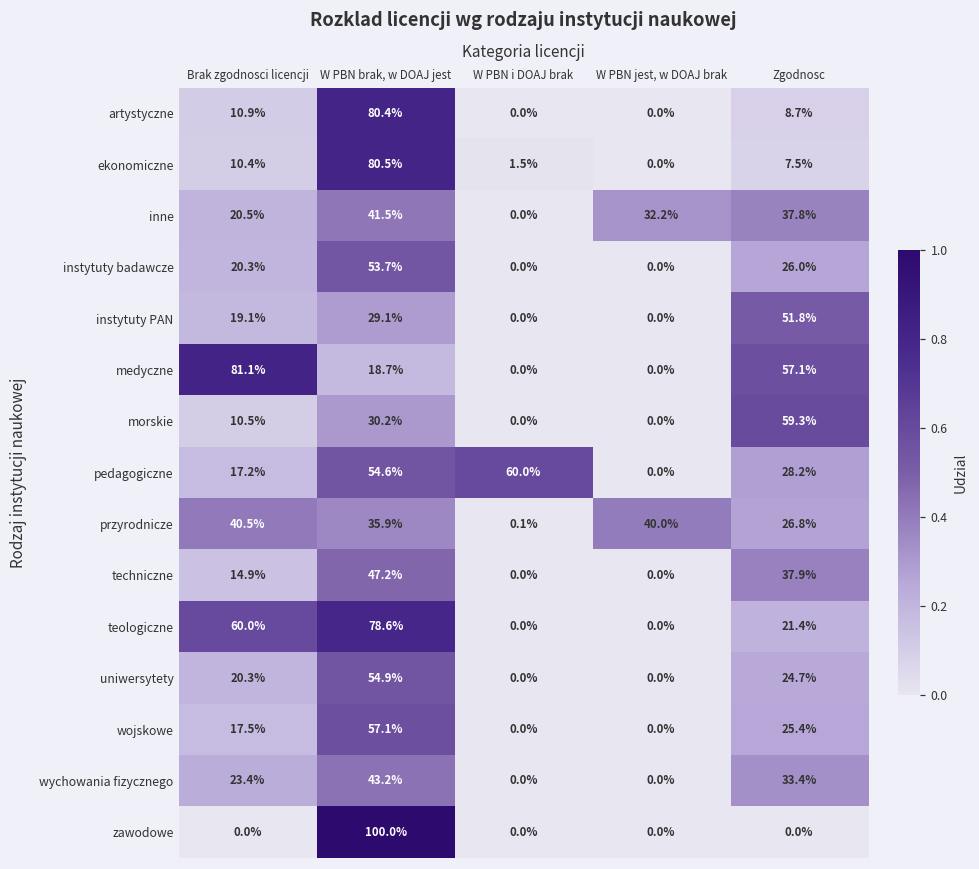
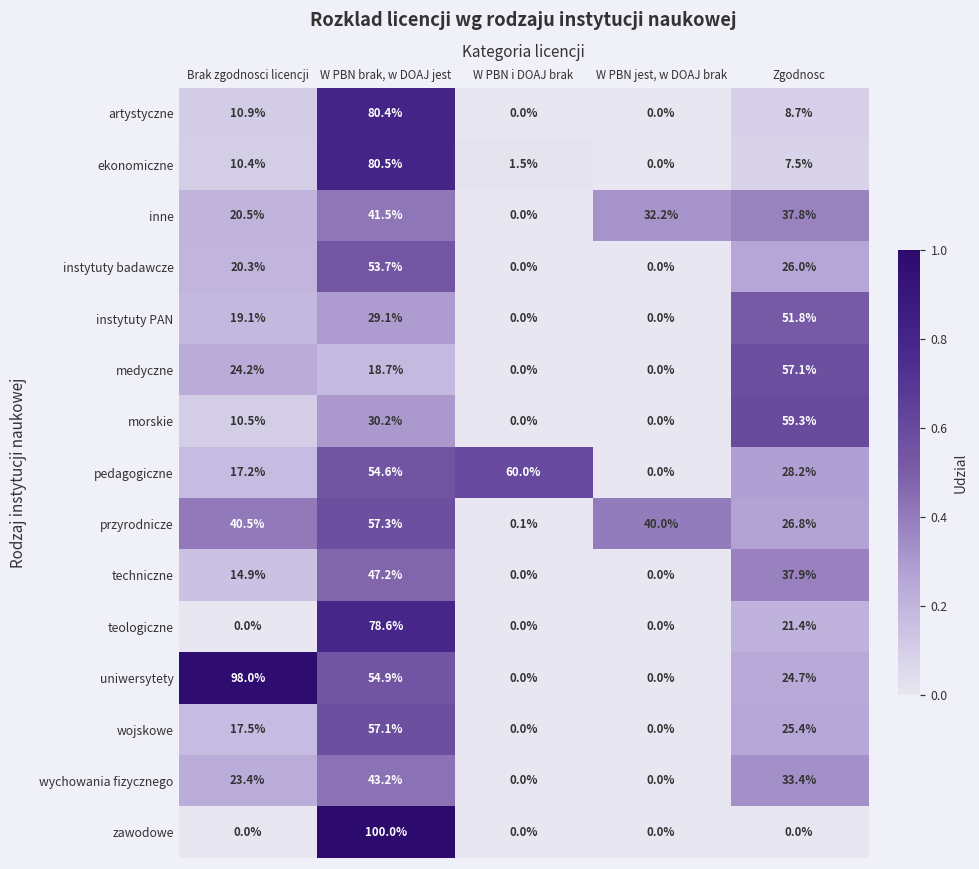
medyczne, Brak zgodnosci licencji: 81.1% -> 24.2%
przyrodnicze, W PBN brak, w DOAJ jest: 35.9% -> 57.3%
teologiczne, Brak zgodnosci licencji: 60.0% -> 0.0%
uniwersytety, Brak zgodnosci licencji: 20.3% -> 98.0%
